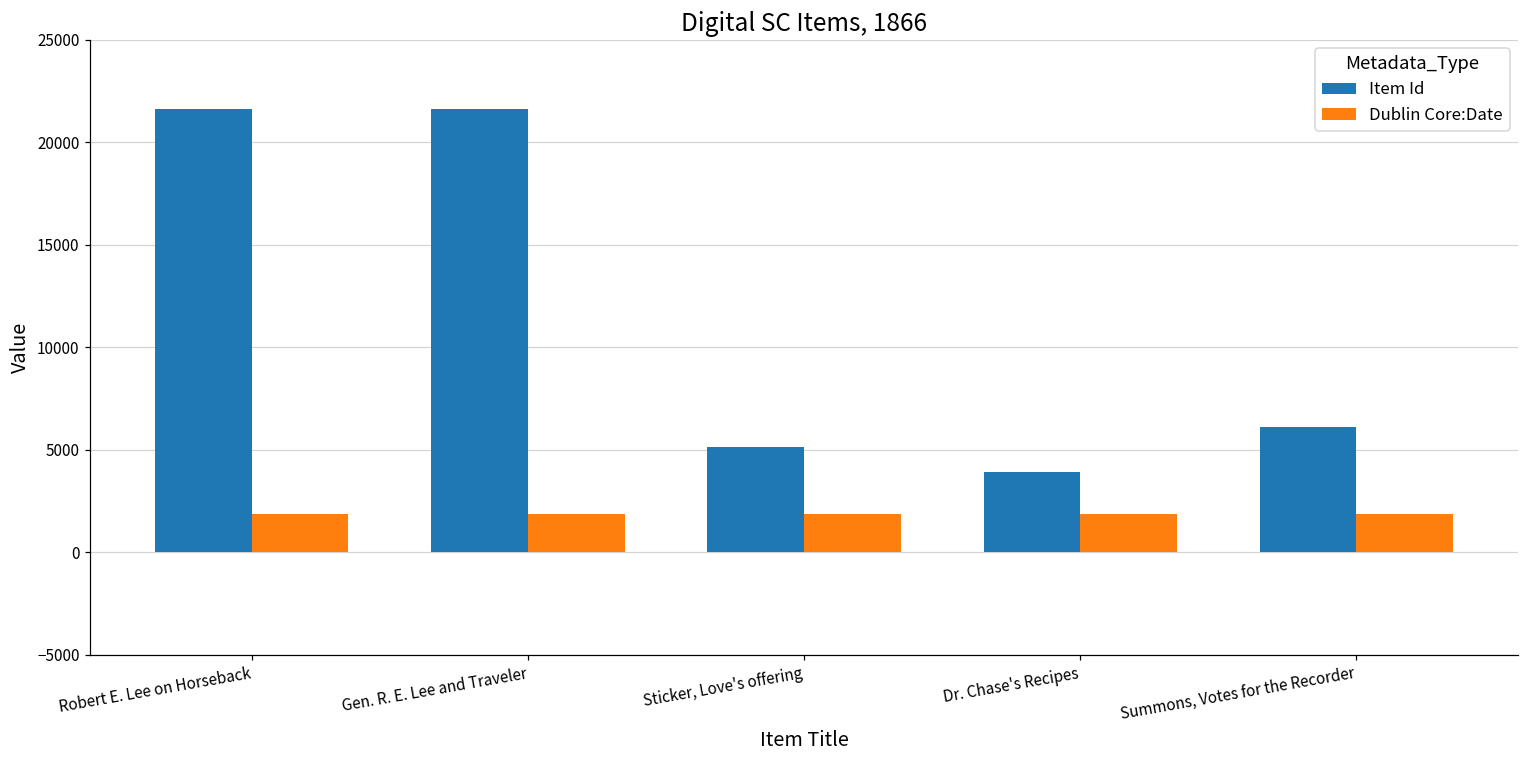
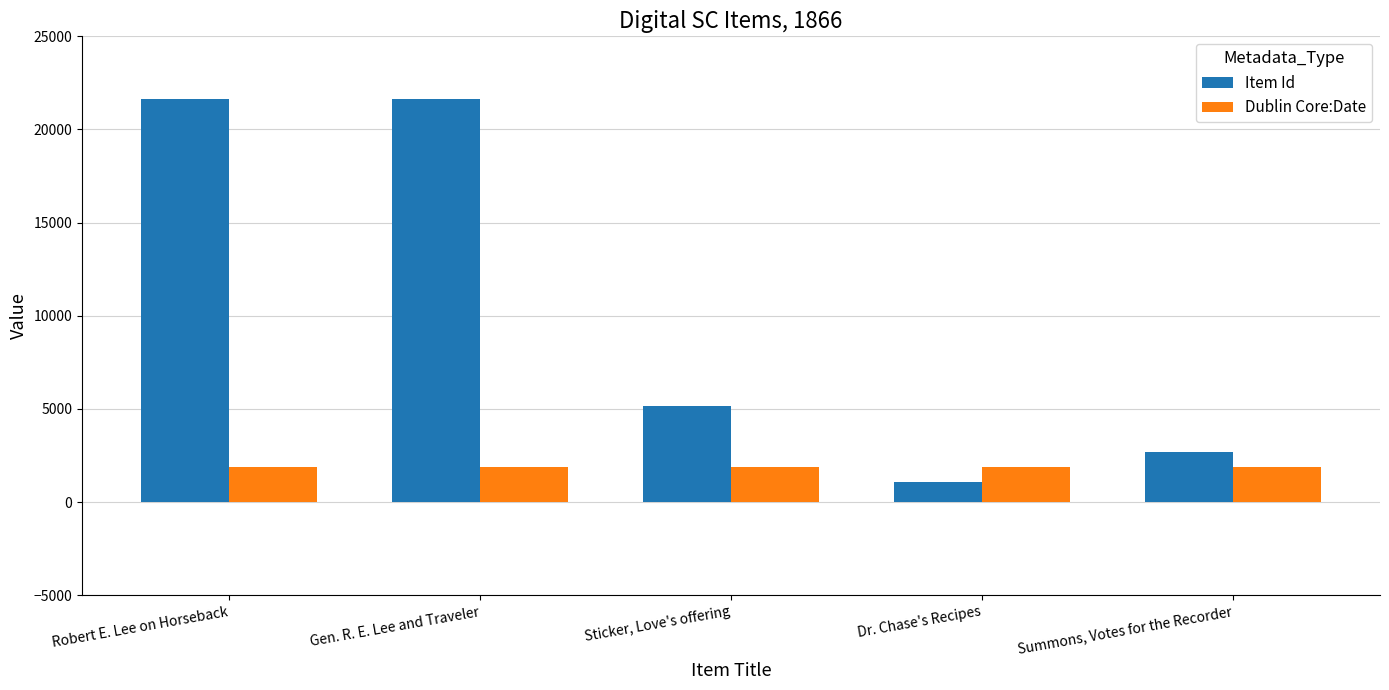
Item Id, Dr. Chase's Recipes: 3900 -> 1100
Item Id, Summons, Votes for the Recorder: 6100 -> 2700
